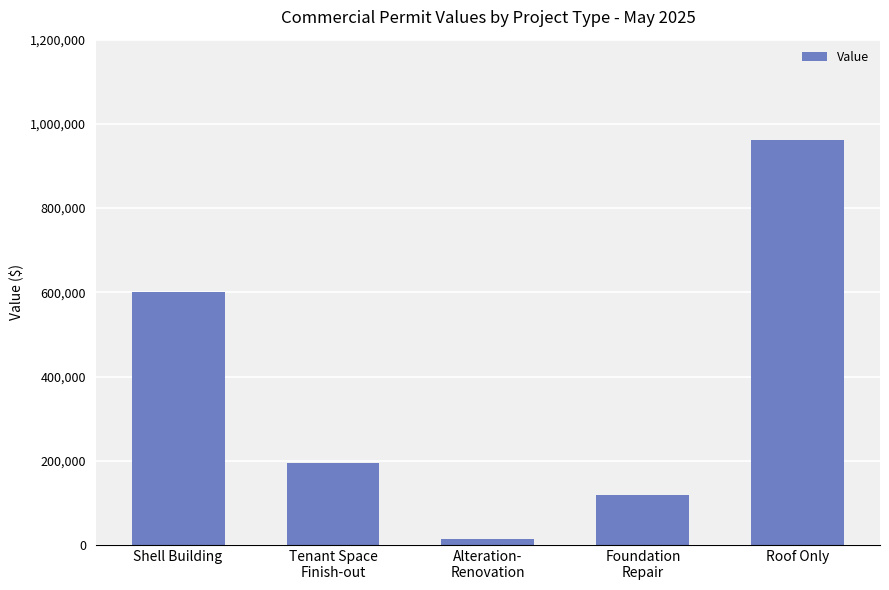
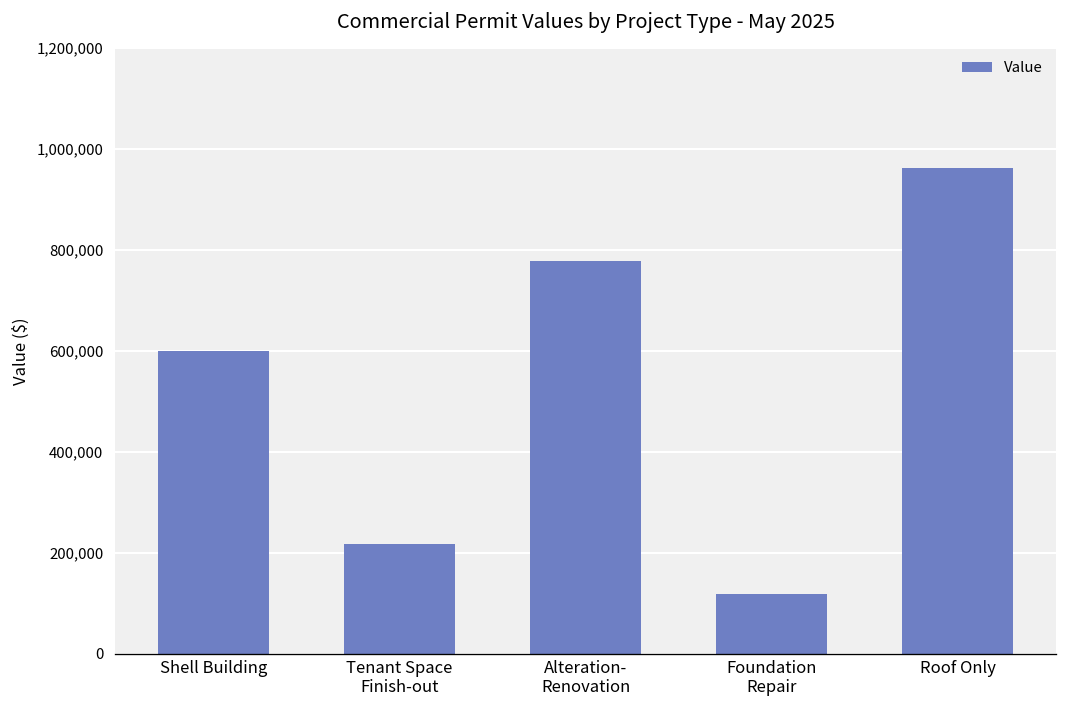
Tenant Space Finish-out: 200,000 -> 220,000
Alteration- Renovation: 20,000 -> 780,000
